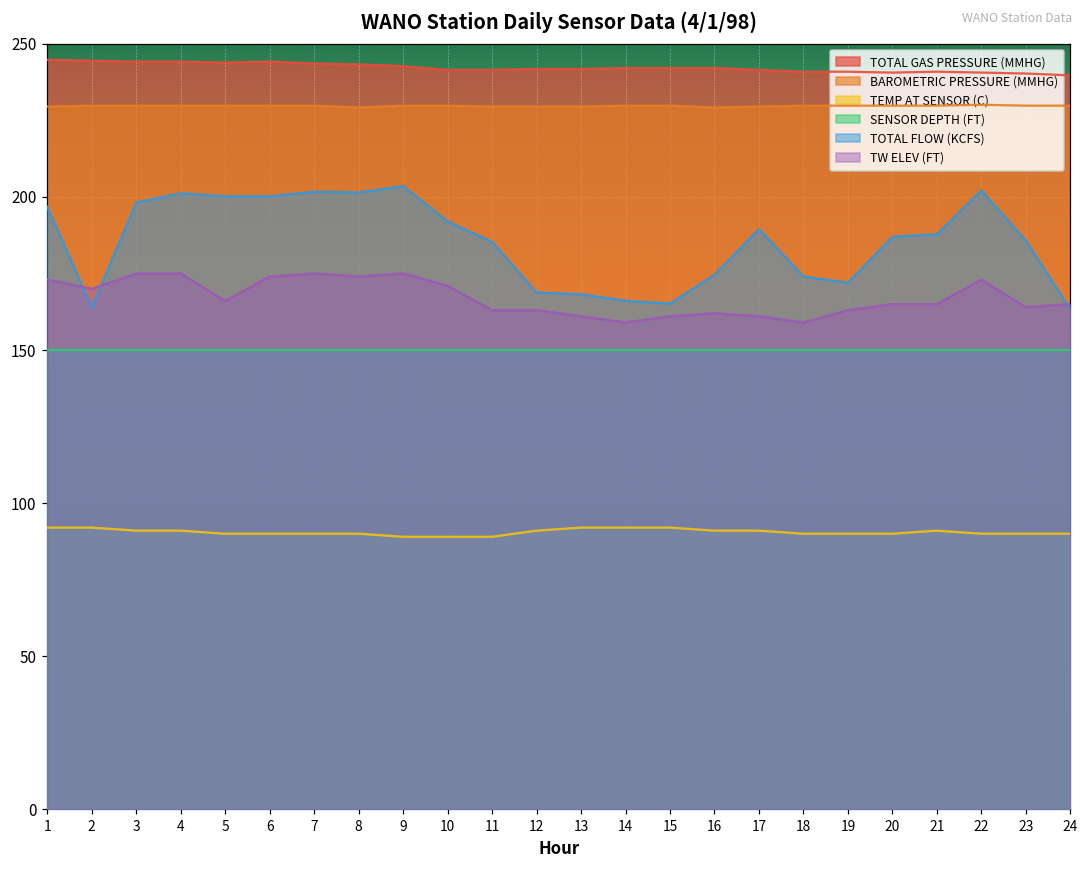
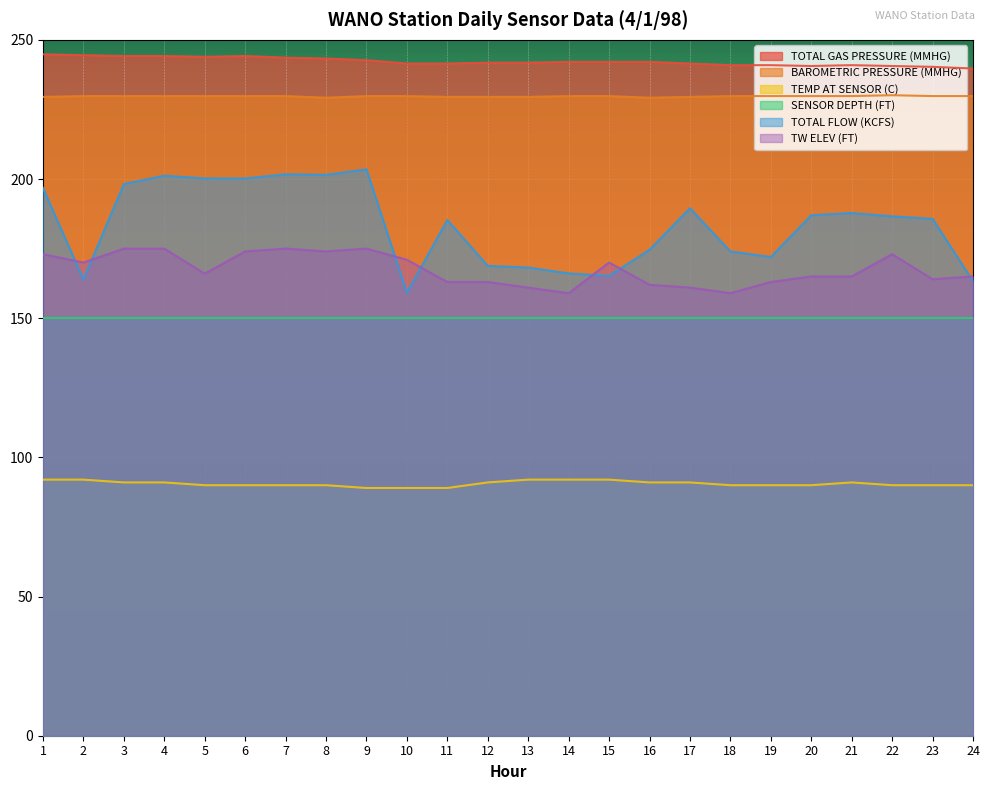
TOTAL FLOW (KCFS), 10: 192 -> 159
TW ELEV (FT), 15: 161 -> 170
TOTAL FLOW (KCFS), 22: 202 -> 187
